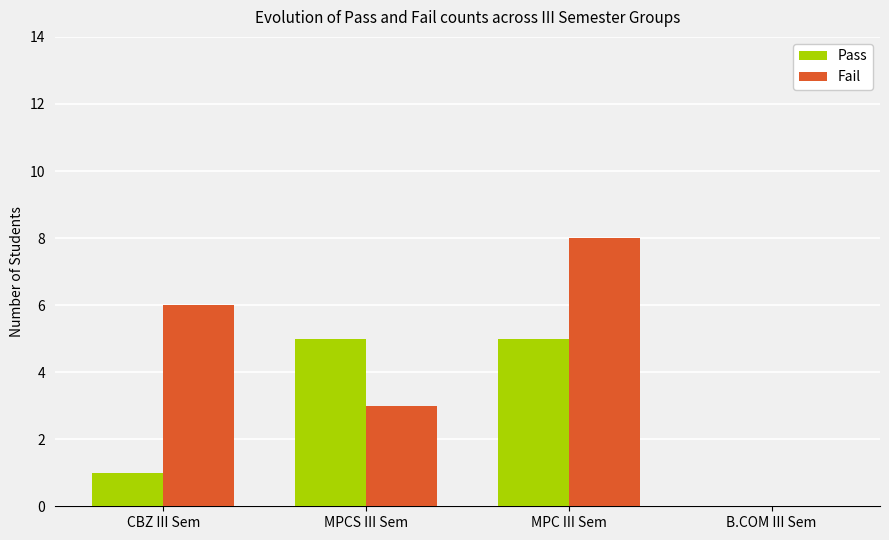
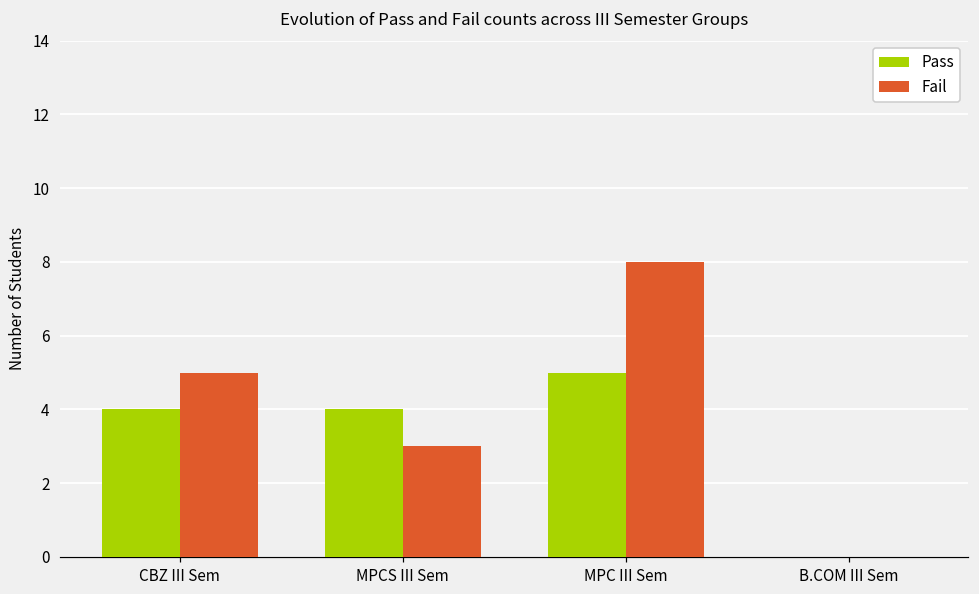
Pass, CBZ III Sem: 1 -> 4
Fail, CBZ III Sem: 6 -> 5
Pass, MPCS III Sem: 5 -> 4
